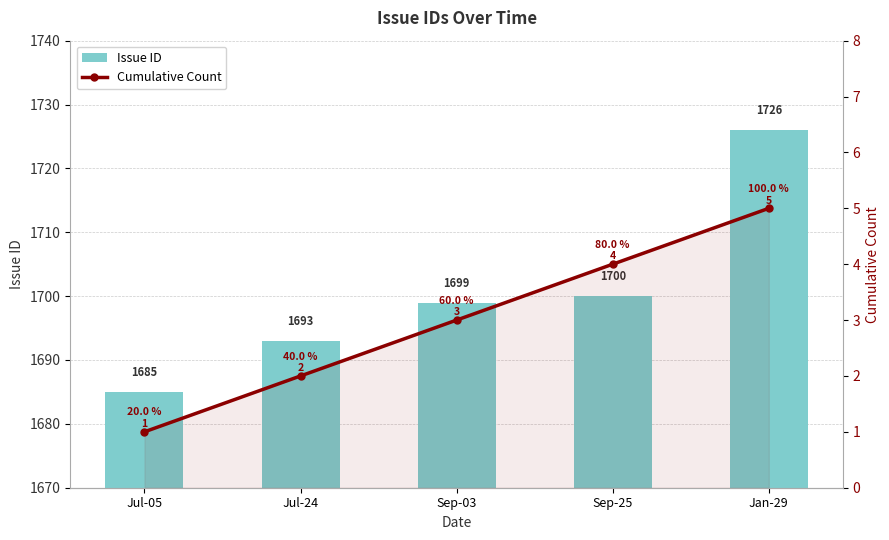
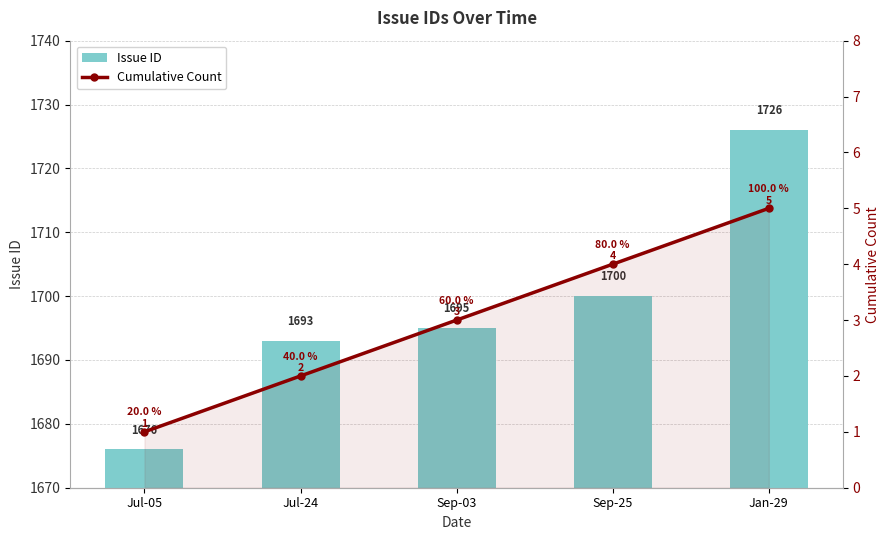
Issue ID, Jul-05: 1685 -> 1676
Issue ID, Sep-03: 1699 -> 1695
